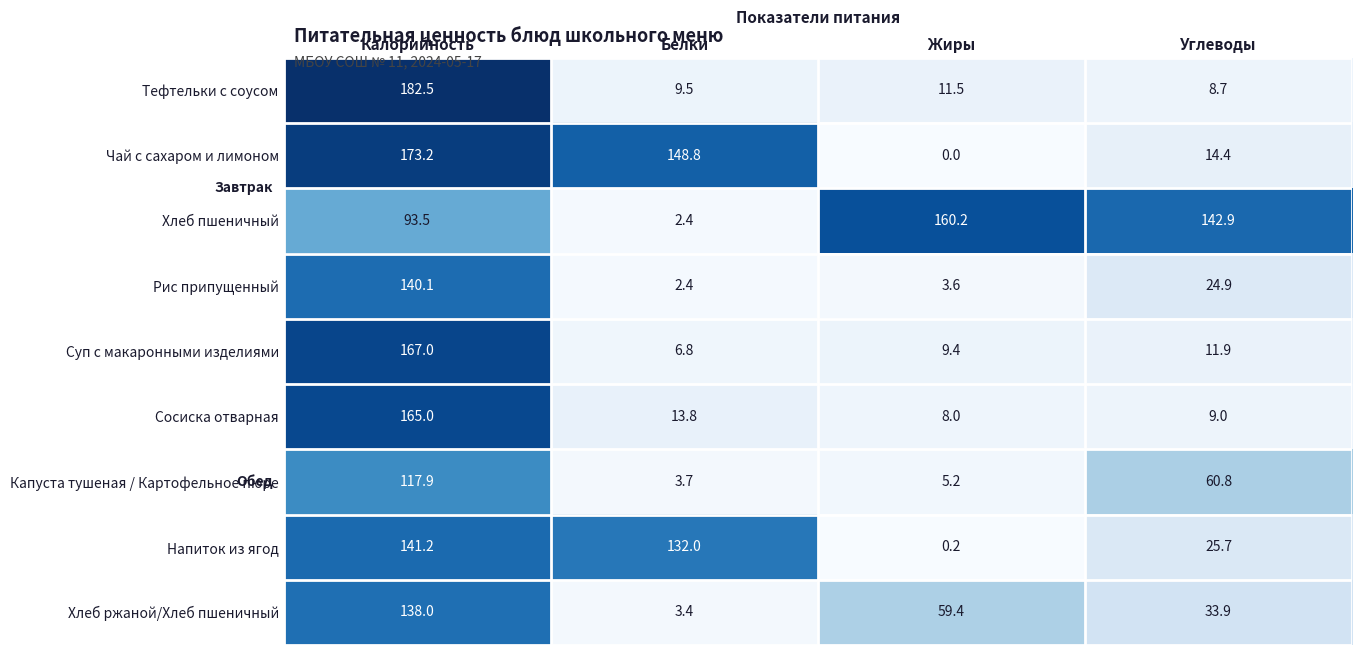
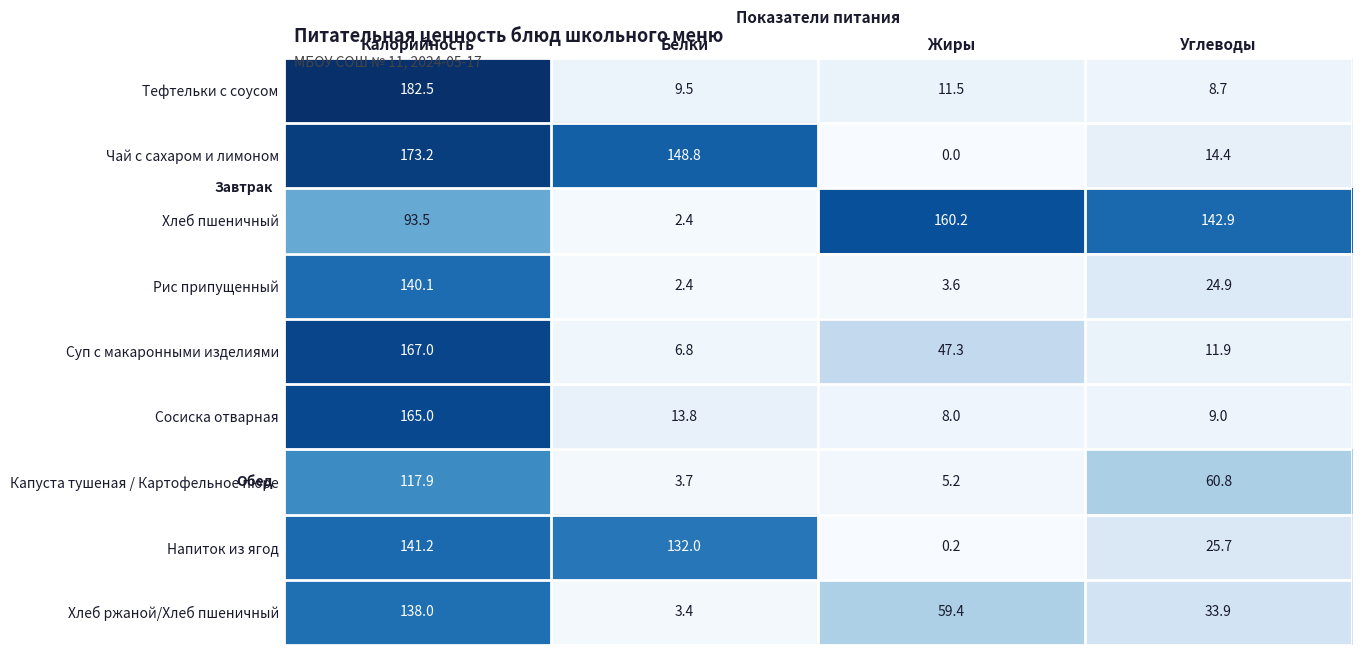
Суп с макаронными изделиями, Жиры: 9.4 -> 47.3
